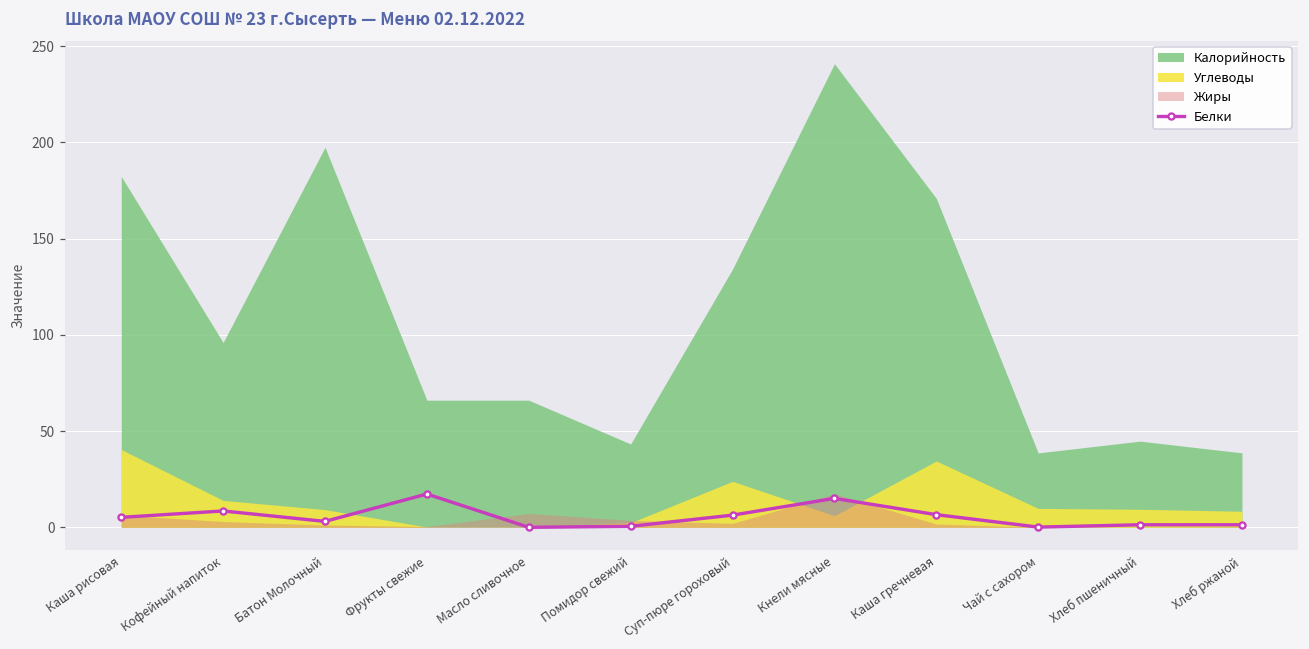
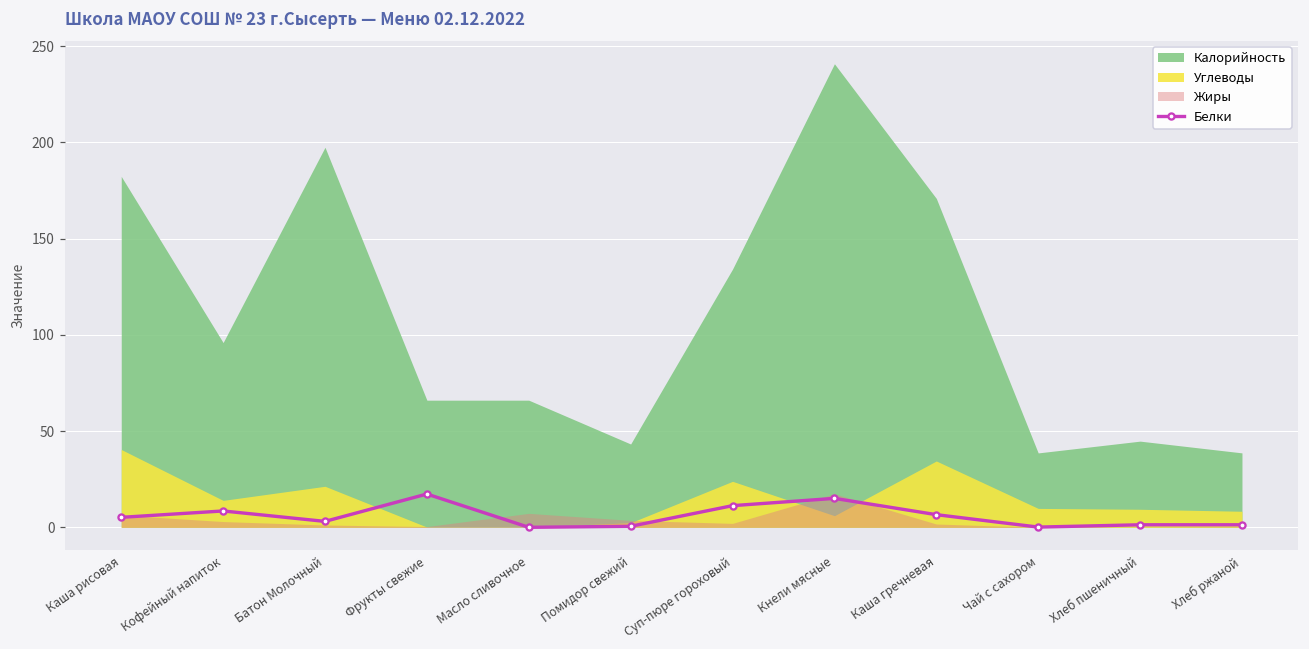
Углеводы, Батон Молочный: 9 -> 21
Белки, Суп-пюре гороховый: 6 -> 11
